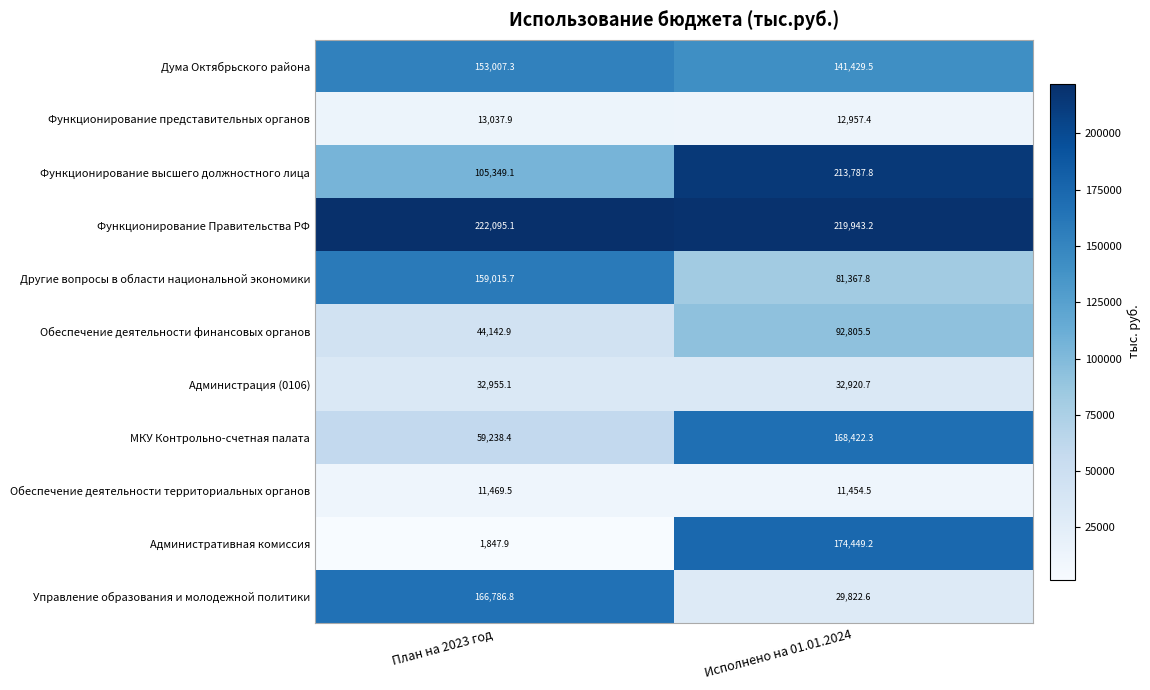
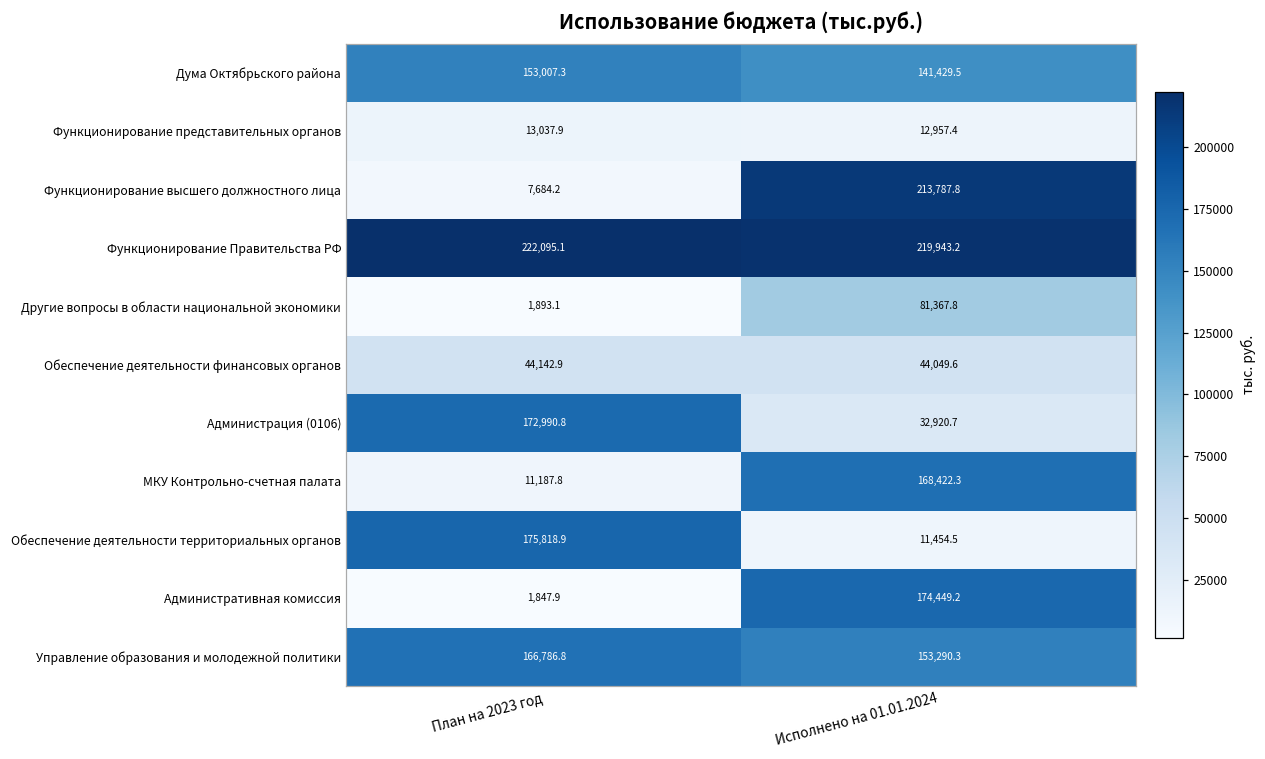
Функционирование высшего должностного лица, План на 2023 год: 105,349.1 -> 7,684.2
Другие вопросы в области национальной экономики, План на 2023 год: 159,015.7 -> 1,893.1
Обеспечение деятельности финансовых органов, Исполнено на 01.01.2024: 92,805.5 -> 44,049.6
Администрация (0106), План на 2023 год: 32,955.1 -> 172,990.8
МКУ Контрольно-счетная палата, План на 2023 год: 59,238.4 -> 11,187.8
Обеспечение деятельности территориальных органов, План на 2023 год: 11,469.5 -> 175,818.9
Управление образования и молодежной политики, Исполнено на 01.01.2024: 29,822.6 -> 153,290.3
